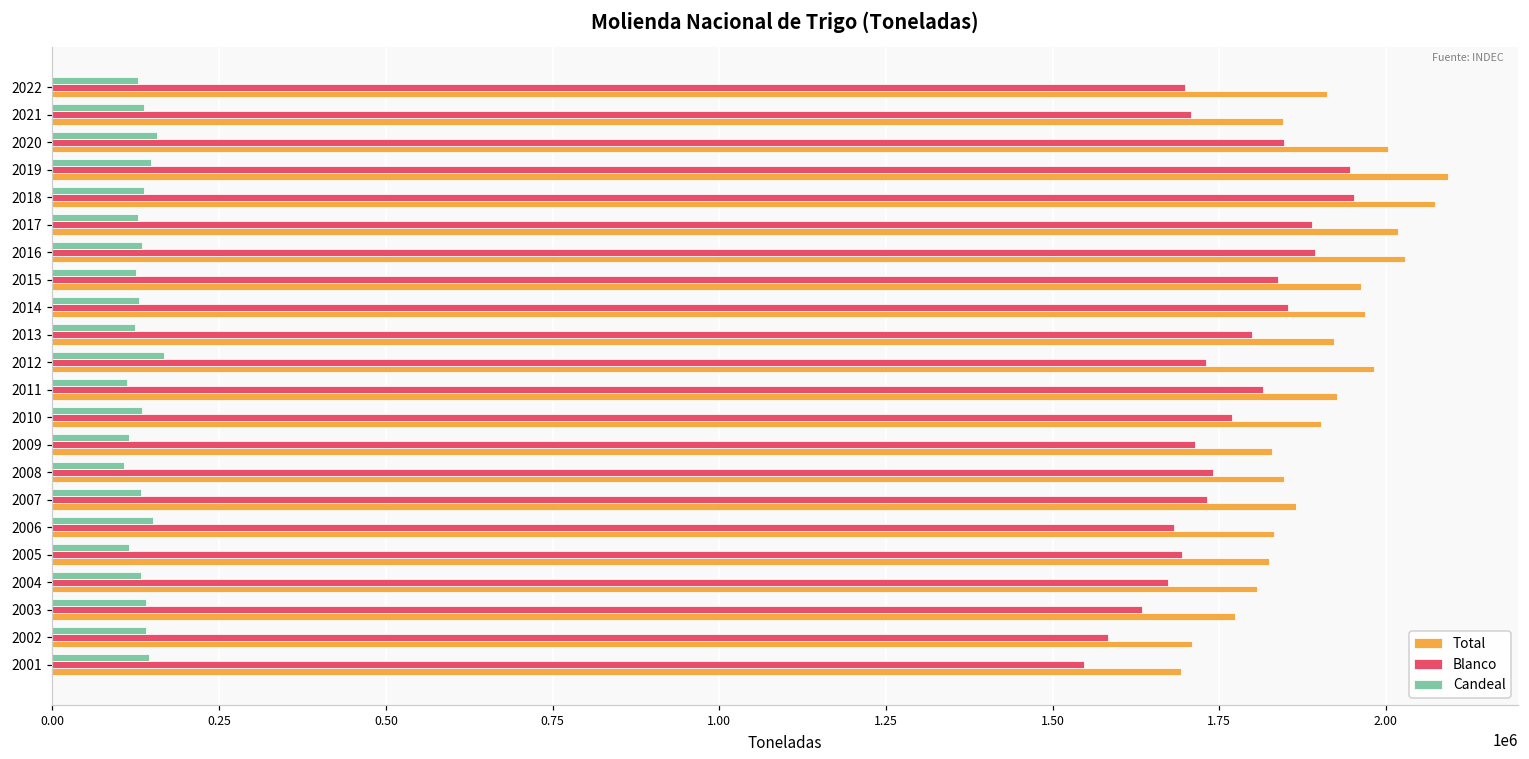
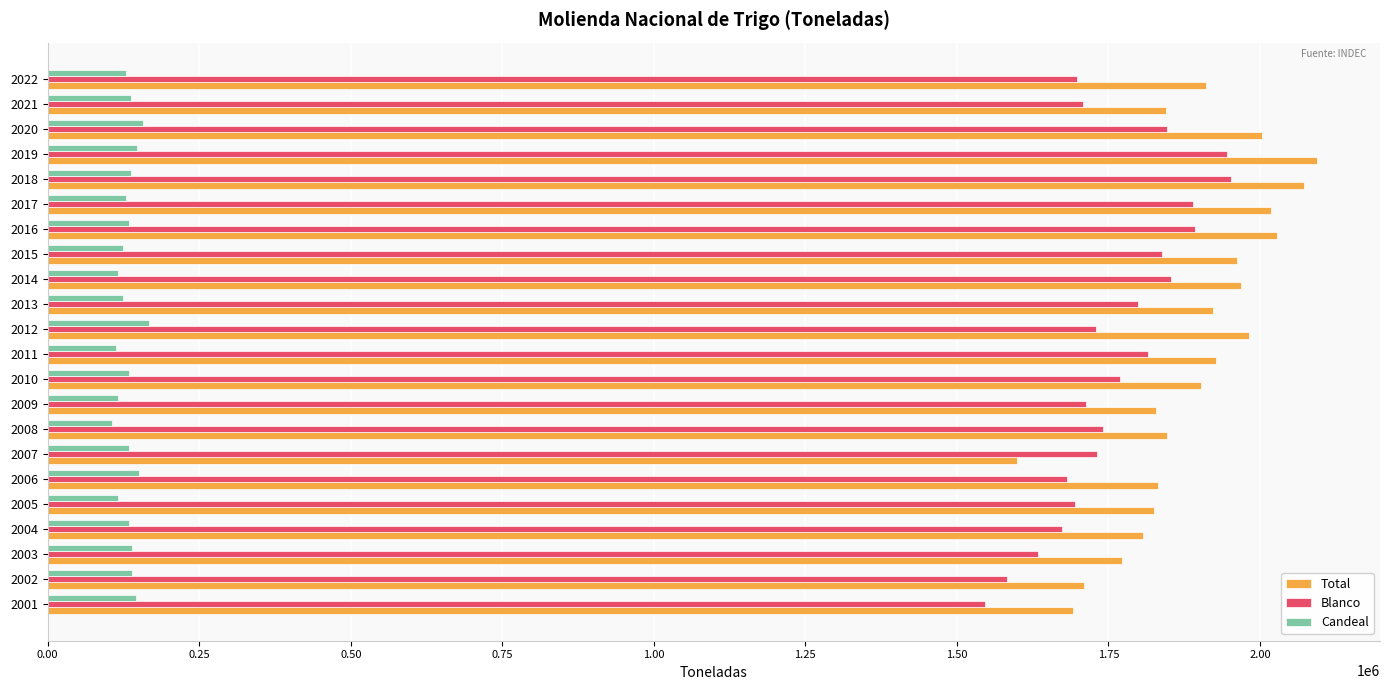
Candeal, 2014: 130000 -> 120000
Total, 2007: 1860000 -> 1600000
